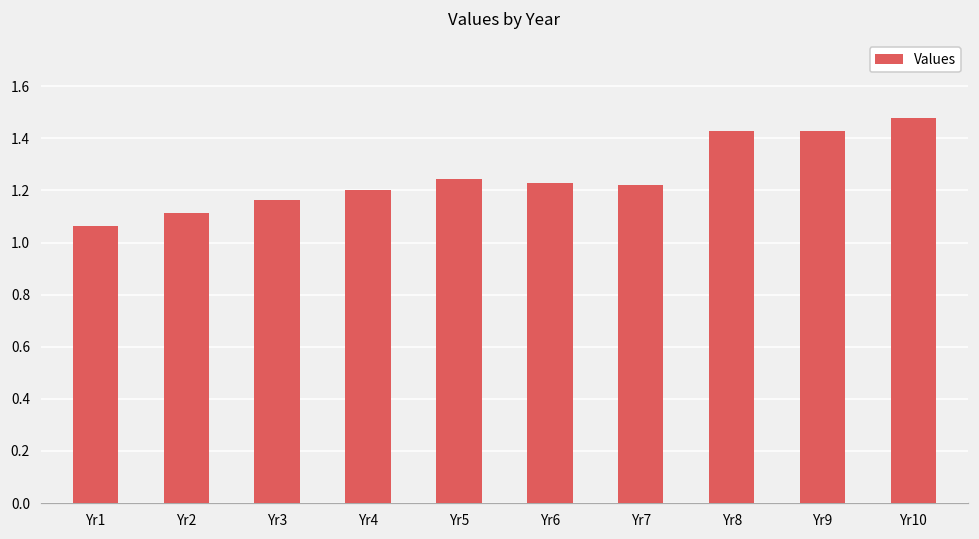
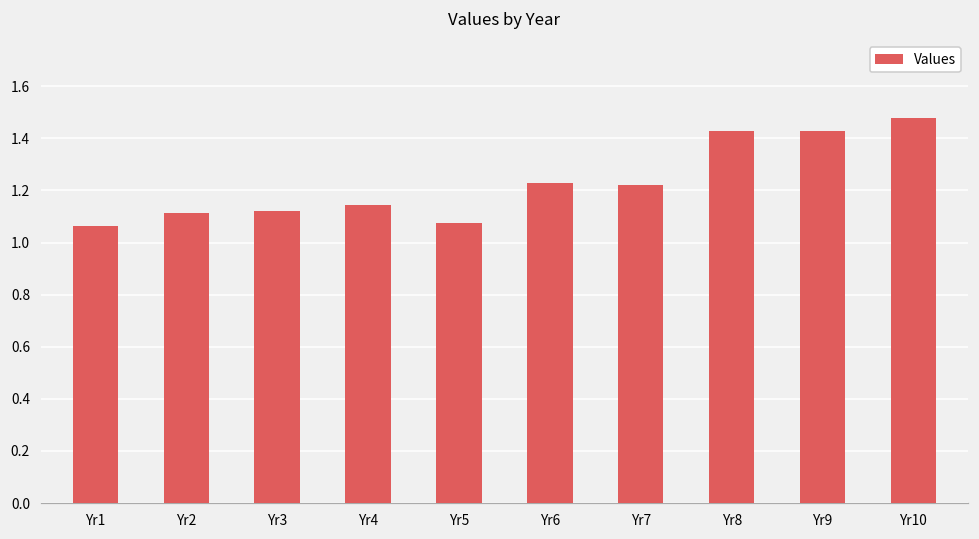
Yr3: 1.16 -> 1.12
Yr4: 1.20 -> 1.14
Yr5: 1.25 -> 1.07
